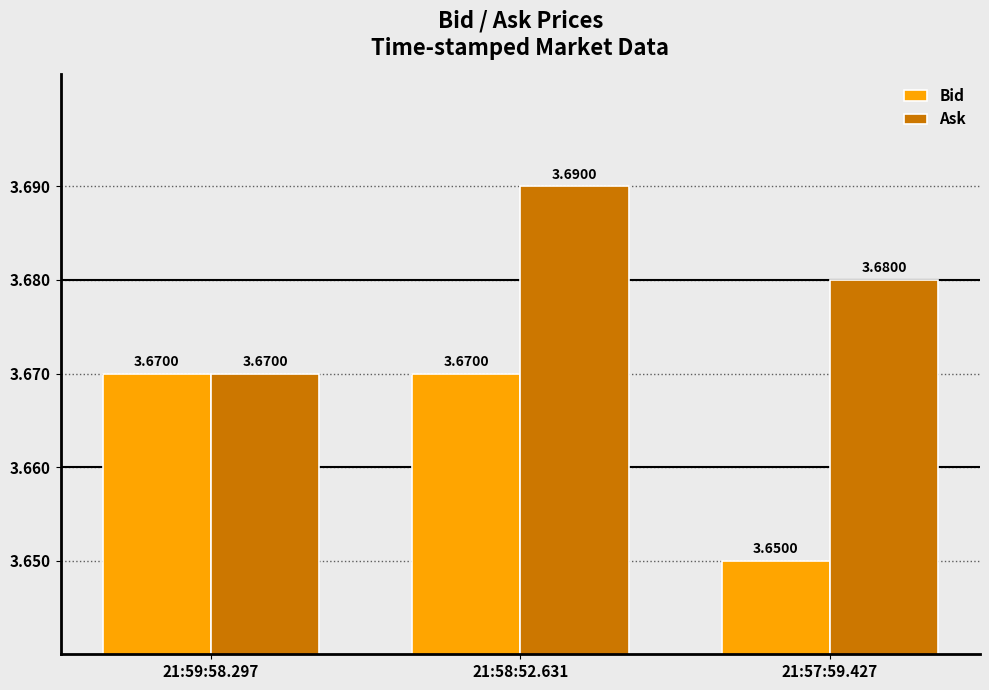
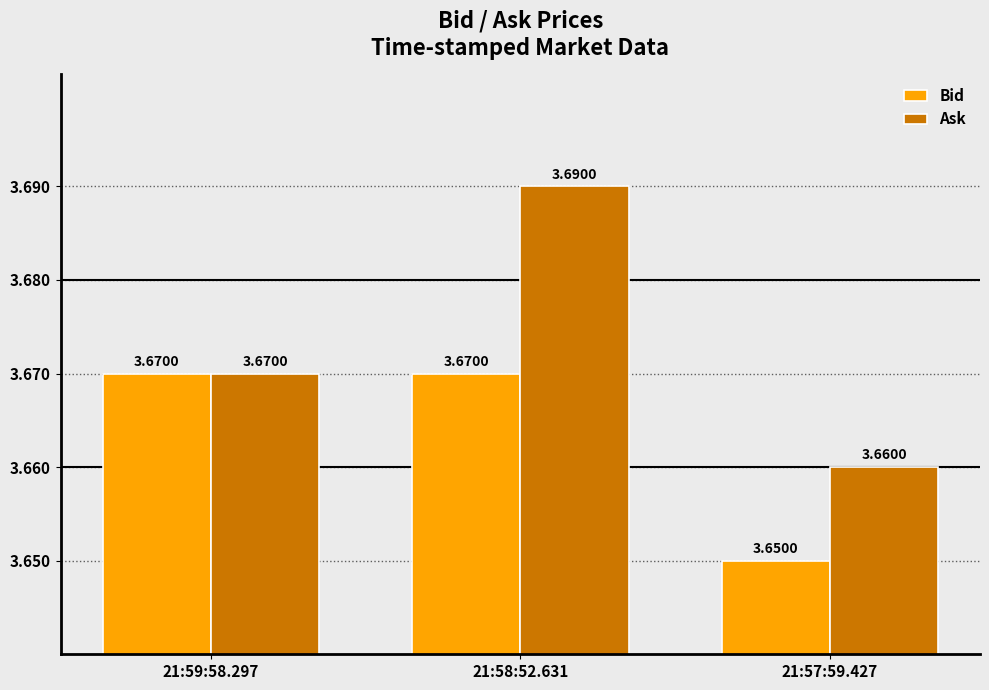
Ask, 21:57:59.427: 3.6800 -> 3.6600
